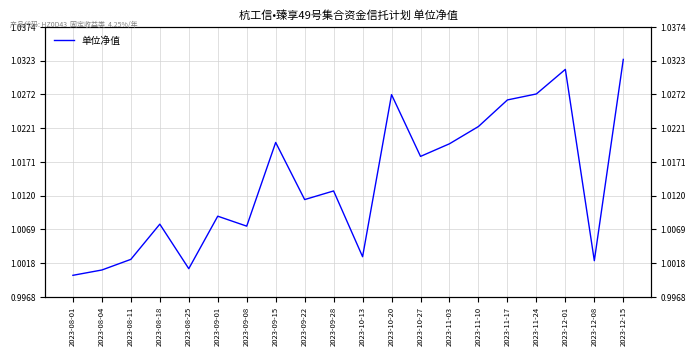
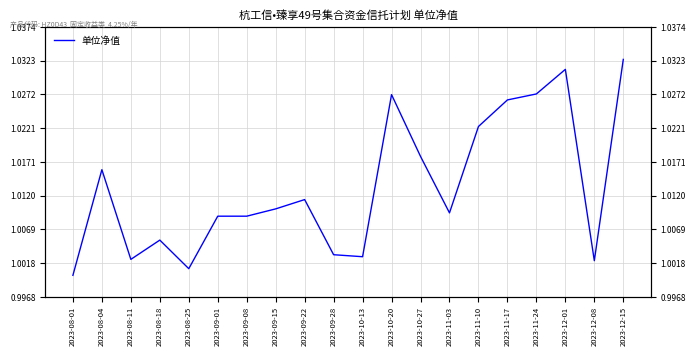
2023-08-04: 1.001 -> 1.016
2023-08-18: 1.008 -> 1.005
2023-09-08: 1.007 -> 1.009
2023-09-15: 1.02 -> 1.01
2023-09-28: 1.013 -> 1.003
2023-11-03: 1.020 -> 1.009
